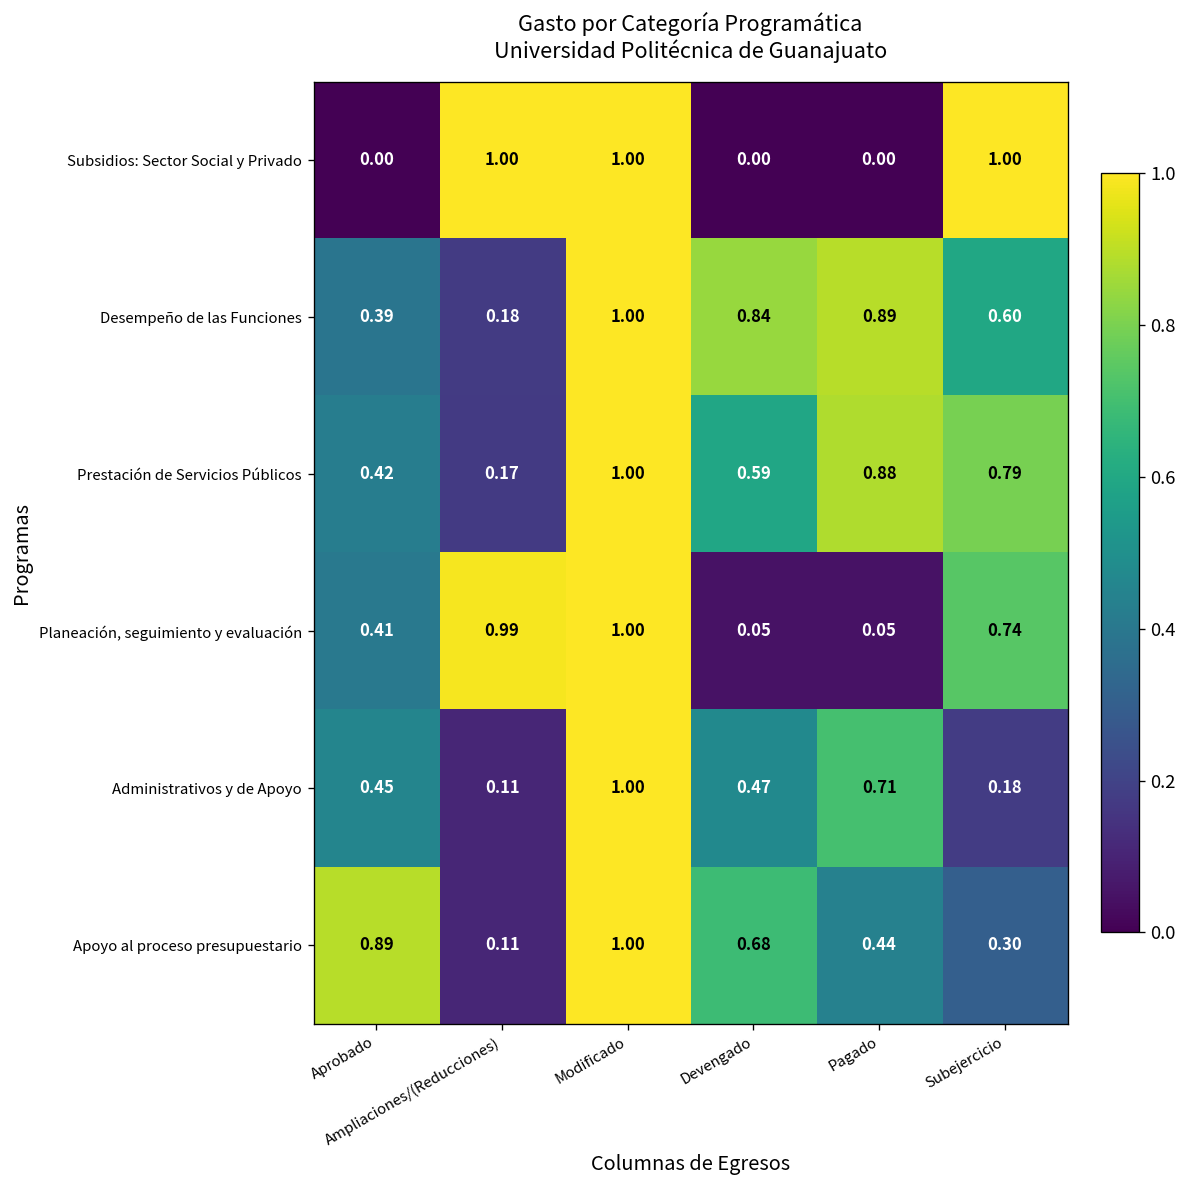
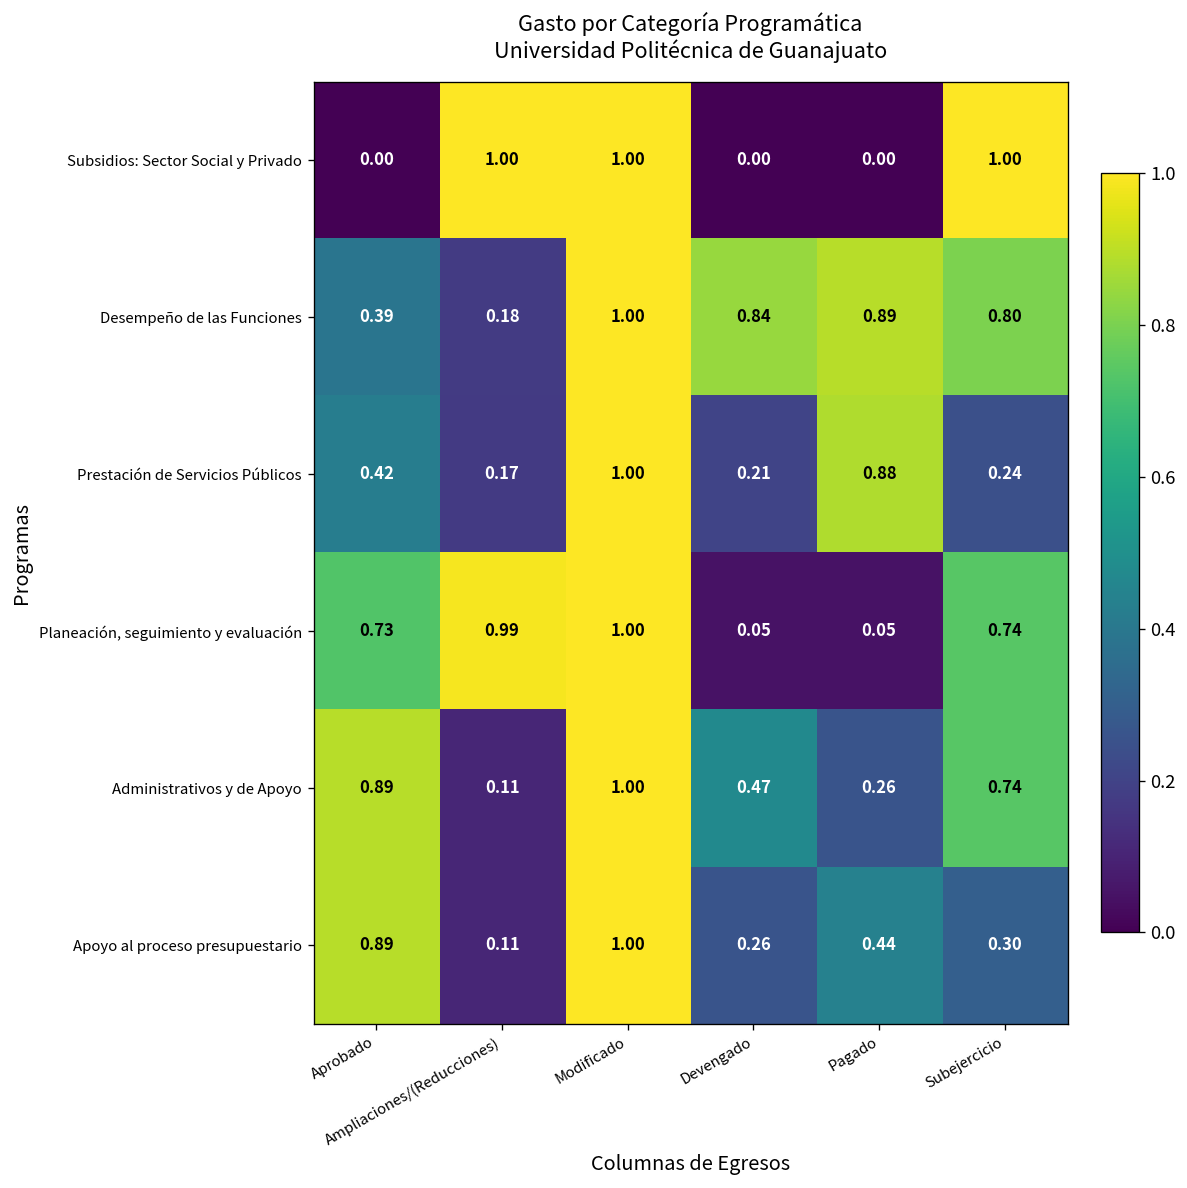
Desempeño de las Funciones, Subejercicio: 0.60 -> 0.80
Prestación de Servicios Públicos, Devengado: 0.59 -> 0.21
Prestación de Servicios Públicos, Subejercicio: 0.79 -> 0.24
Planeación, seguimiento y evaluación, Aprobado: 0.41 -> 0.73
Administrativos y de Apoyo, Aprobado: 0.45 -> 0.89
Administrativos y de Apoyo, Pagado: 0.71 -> 0.26
Administrativos y de Apoyo, Subejercicio: 0.18 -> 0.74
Apoyo al proceso presupuestario, Devengado: 0.68 -> 0.26
